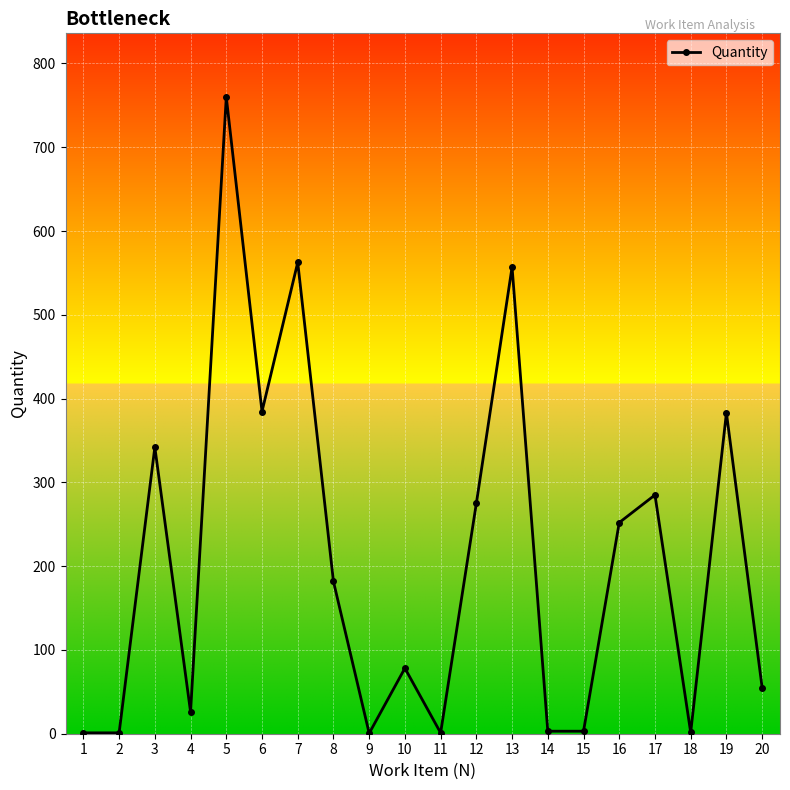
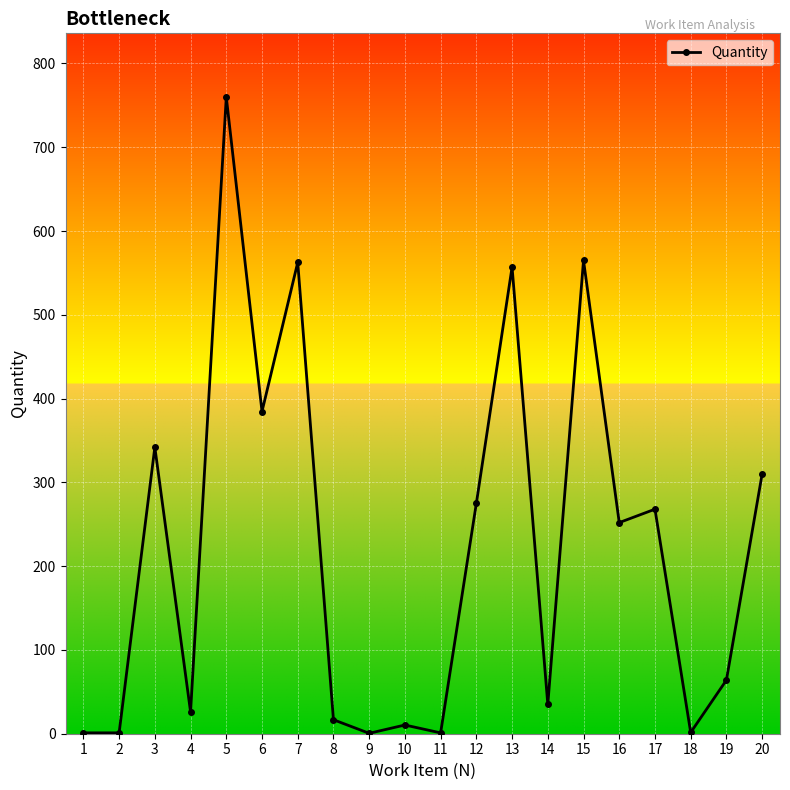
8: 180 -> 20
10: 80 -> 10
14: 0 -> 40
15: 0 -> 570
17: 290 -> 270
19: 380 -> 60
20: 60 -> 310
